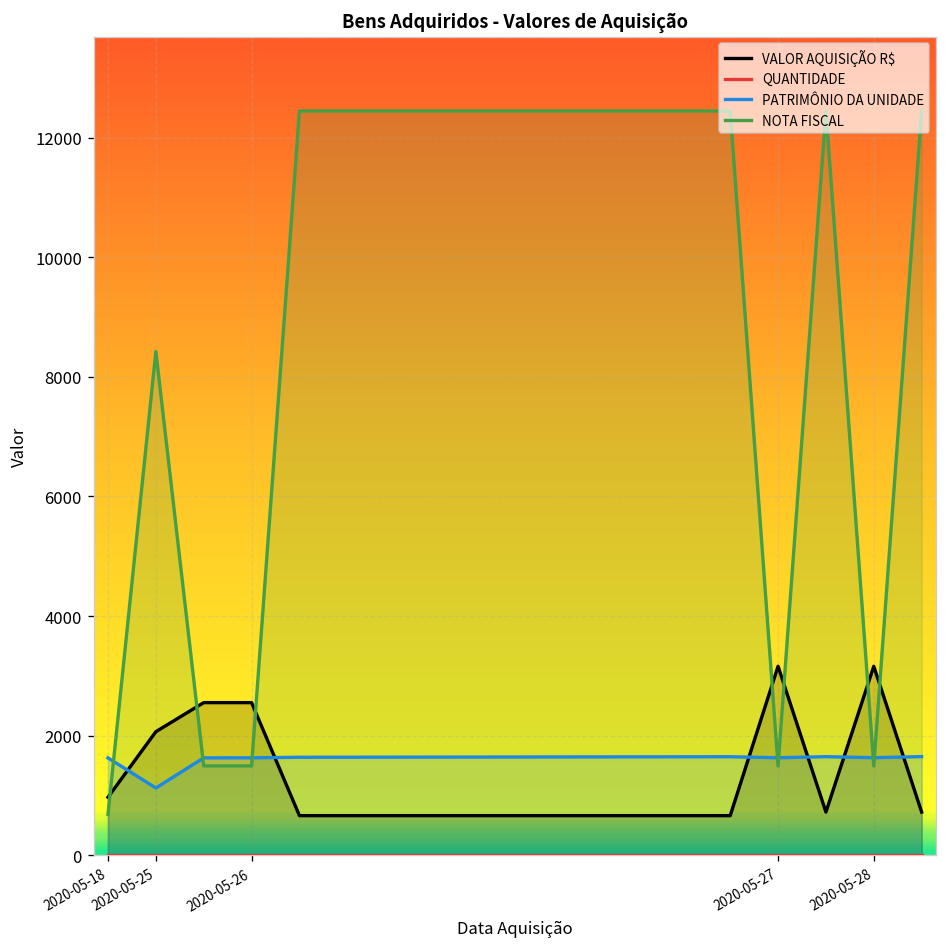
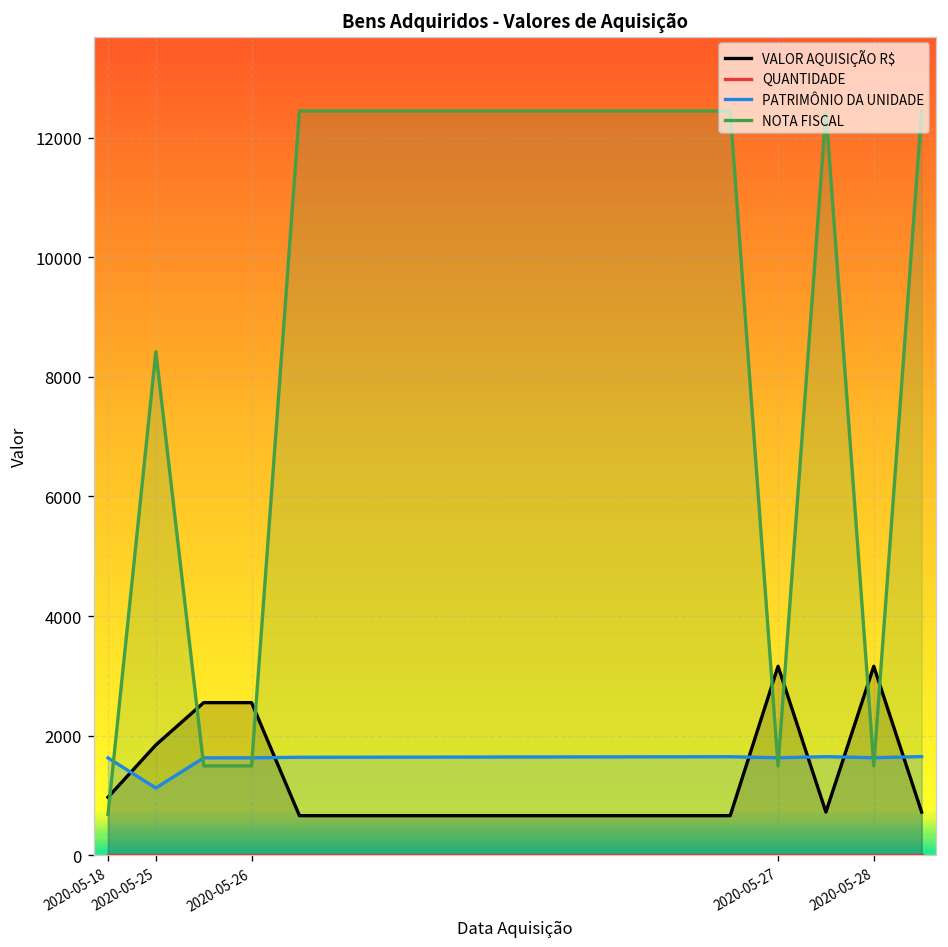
VALOR AQUISIÇÃO R$, 2020-05-25: 2100 -> 1800
